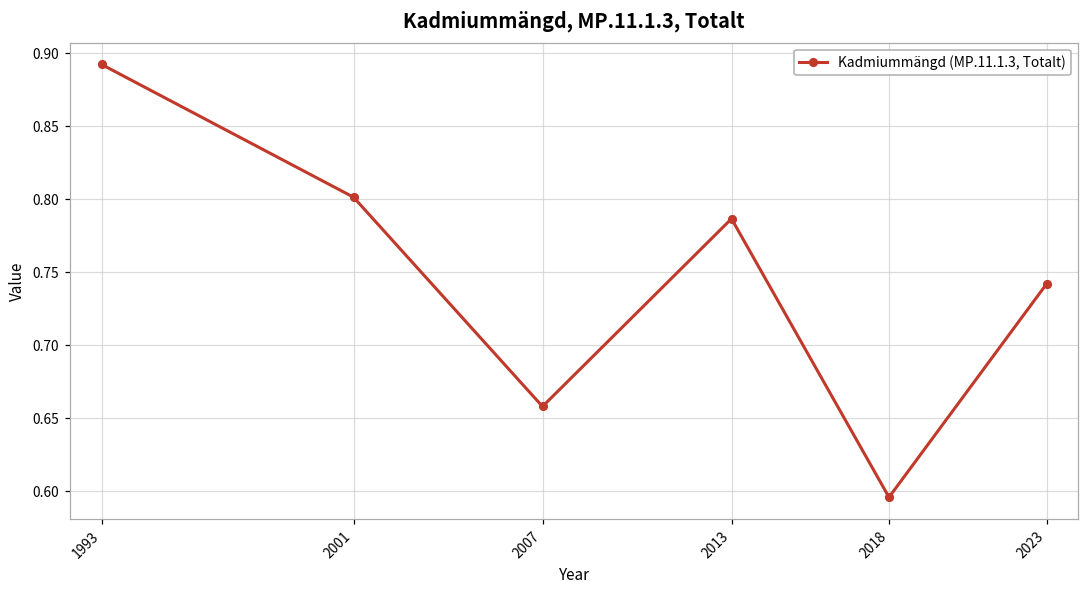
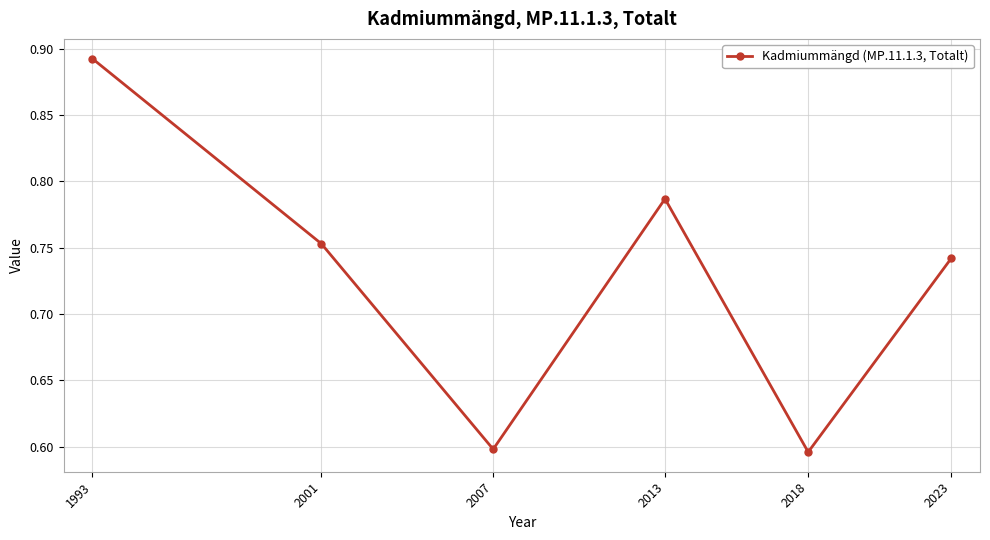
2001: 0.802 -> 0.753
2007: 0.658 -> 0.598
